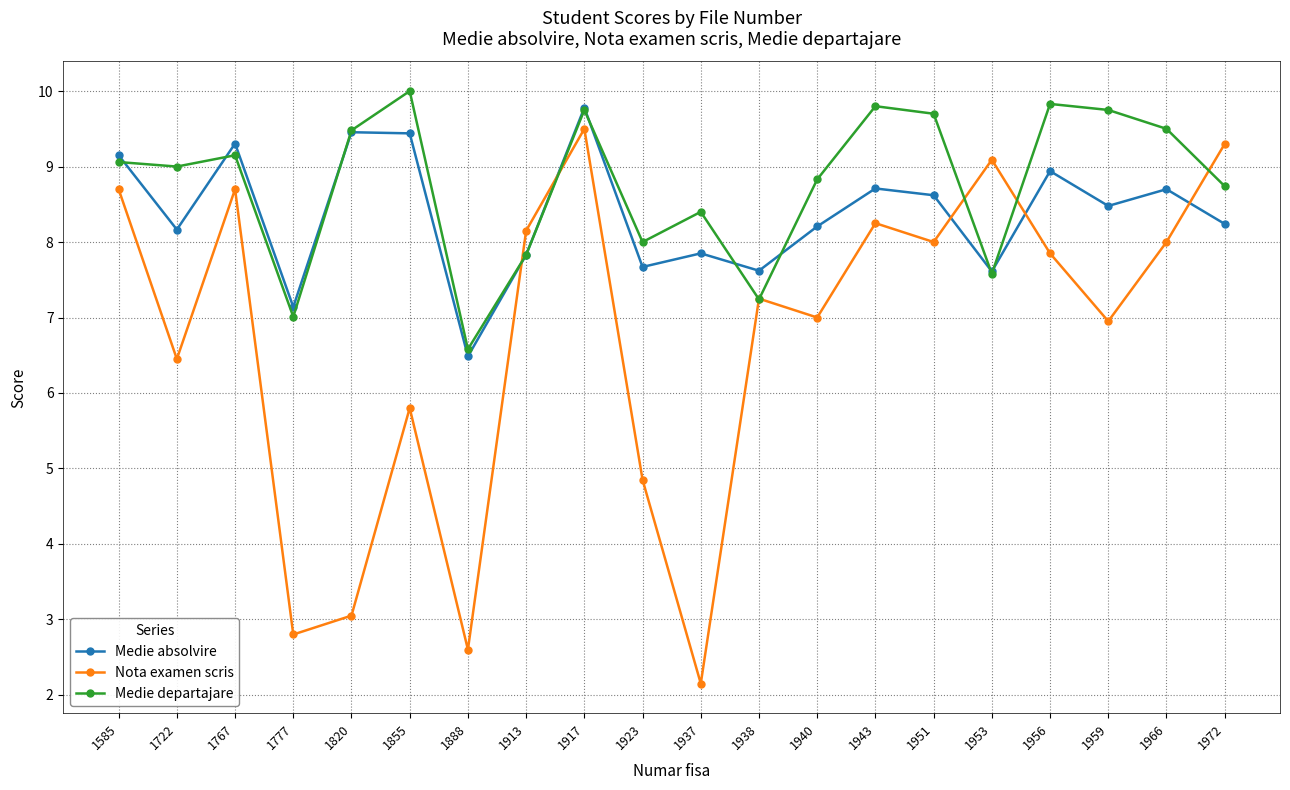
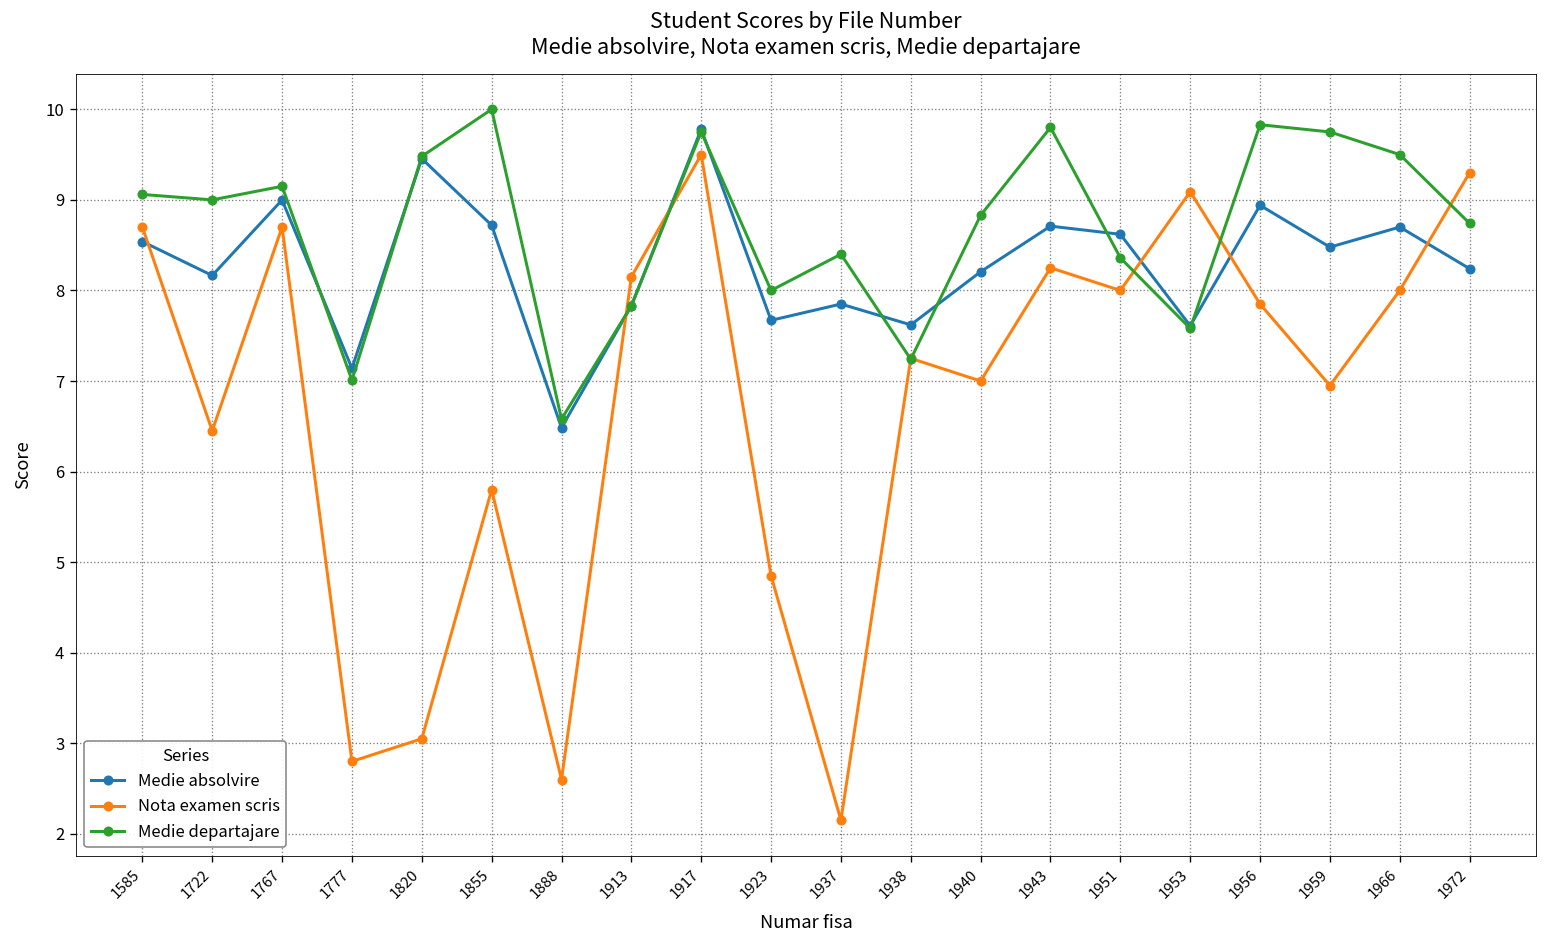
Medie absolvire, 1585: 9.2 -> 8.5
Medie absolvire, 1767: 9.3 -> 9.0
Medie absolvire, 1855: 9.4 -> 8.7
Medie departajare, 1951: 9.7 -> 8.4
